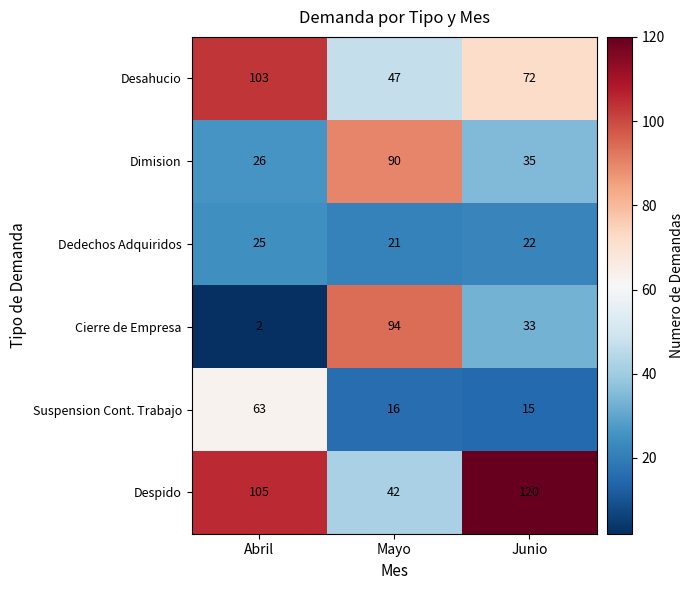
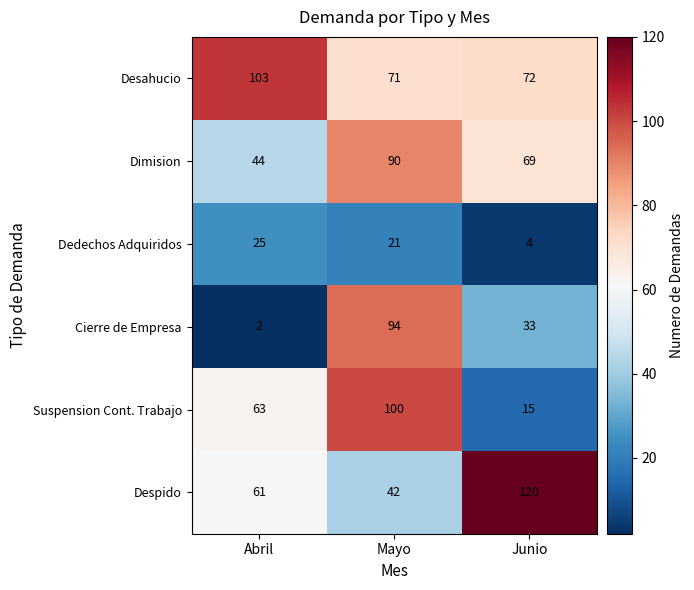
Desahucio, Mayo: 47 -> 71
Dimision, Abril: 26 -> 44
Dimision, Junio: 35 -> 69
Dedechos Adquiridos, Junio: 22 -> 4
Suspension Cont. Trabajo, Mayo: 16 -> 100
Despido, Abril: 105 -> 61
